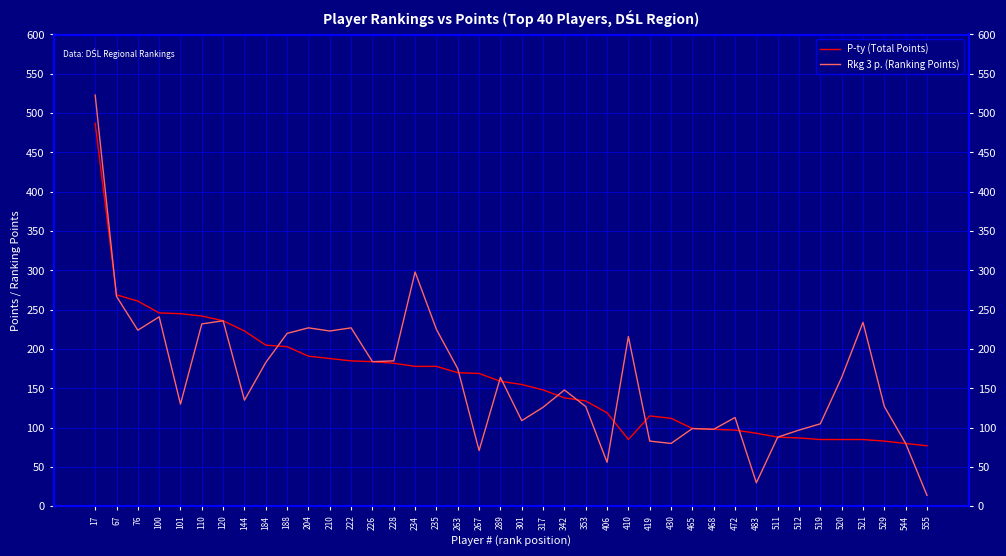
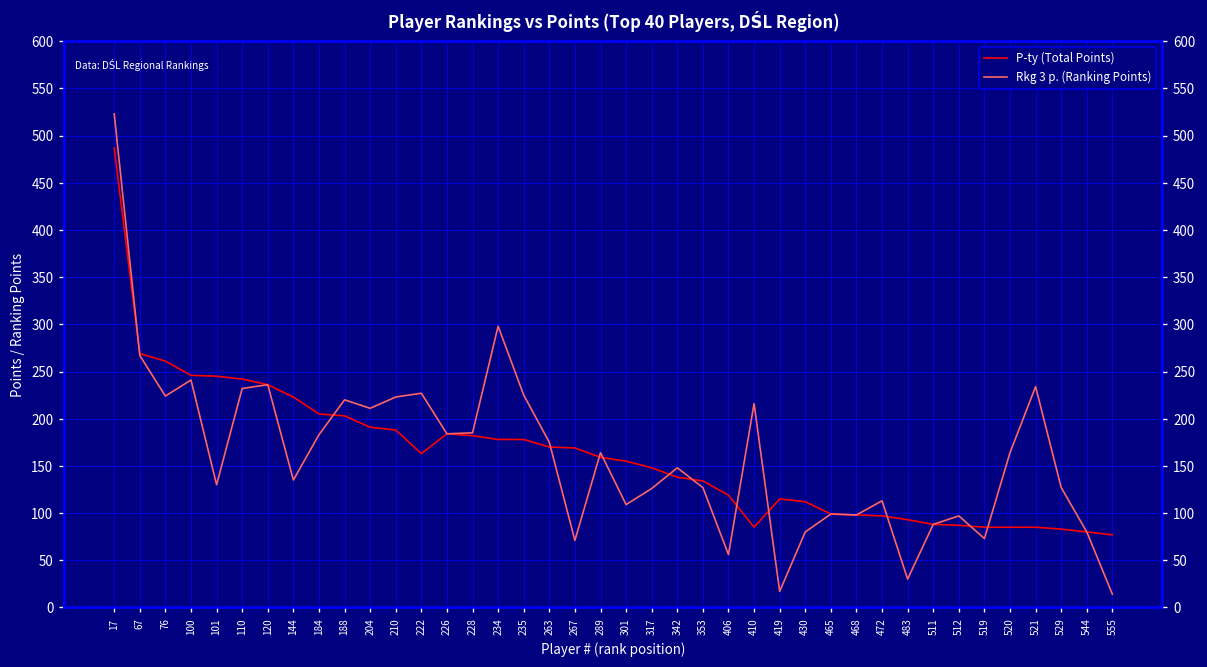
Rkg 3 p. (Ranking Points), 204: 230 -> 210
P-ty (Total Points), 222: 190 -> 160
Rkg 3 p. (Ranking Points), 419: 80 -> 20
Rkg 3 p. (Ranking Points), 519: 110 -> 70
